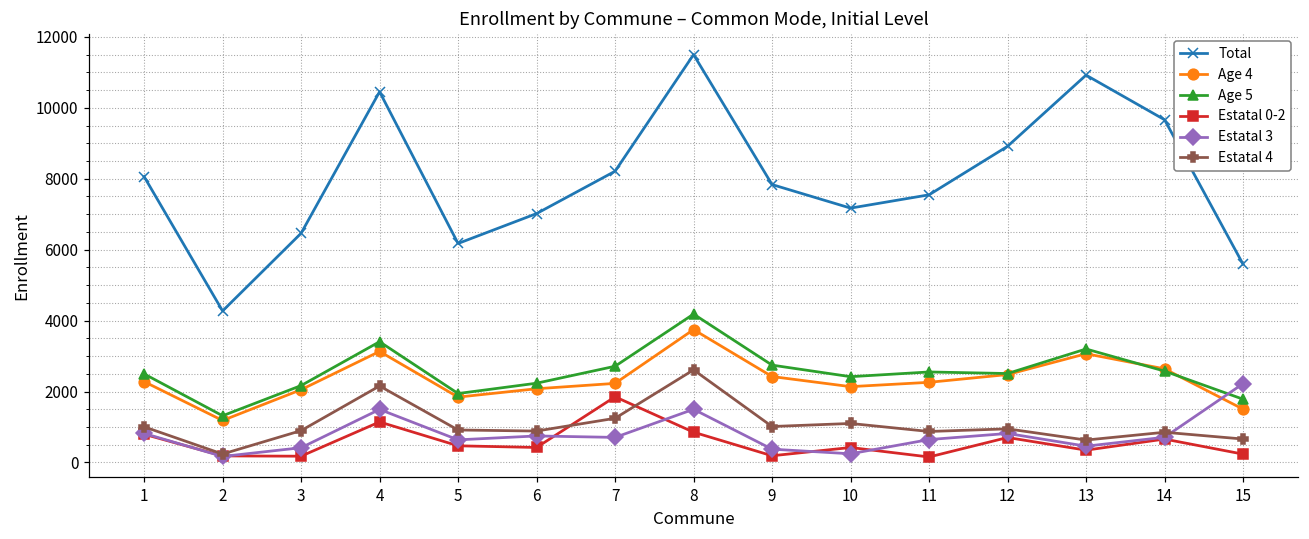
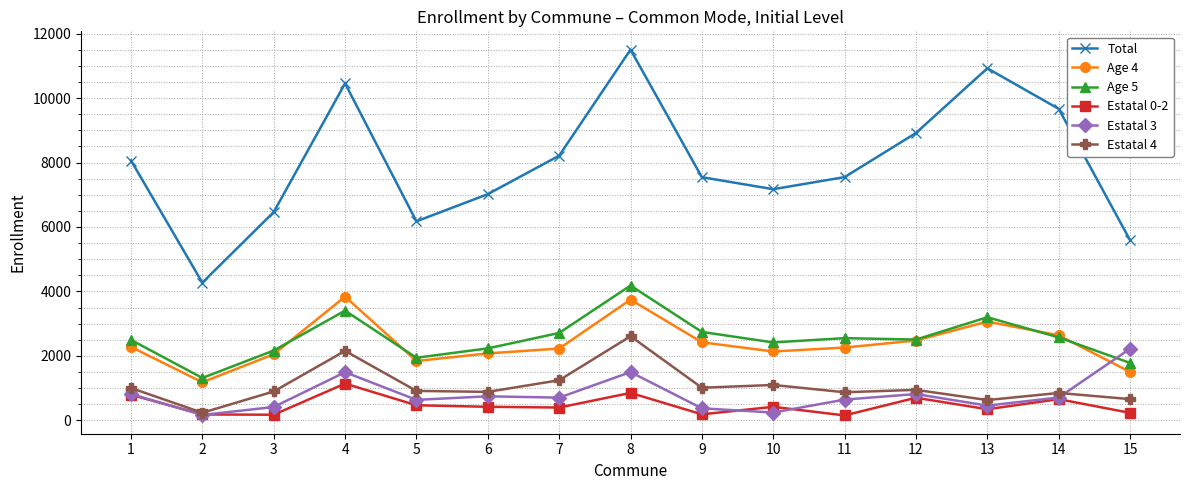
Age 4, 4: 3100 -> 3800
Estatal 0-2, 7: 1900 -> 400
Total, 9: 7800 -> 7500
